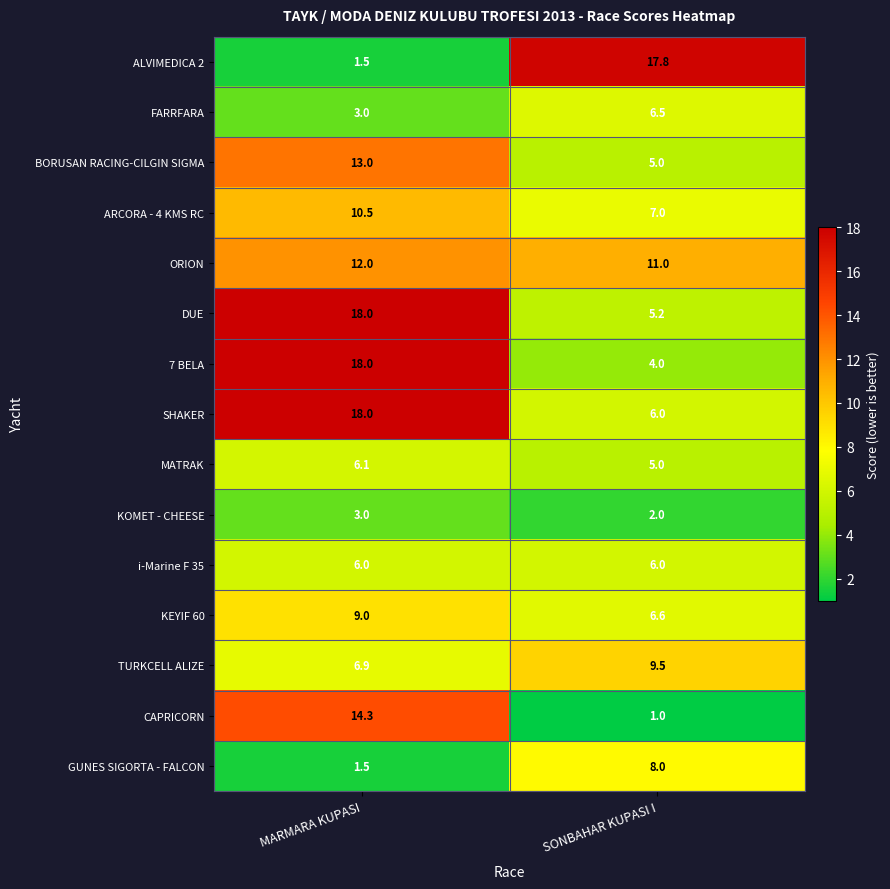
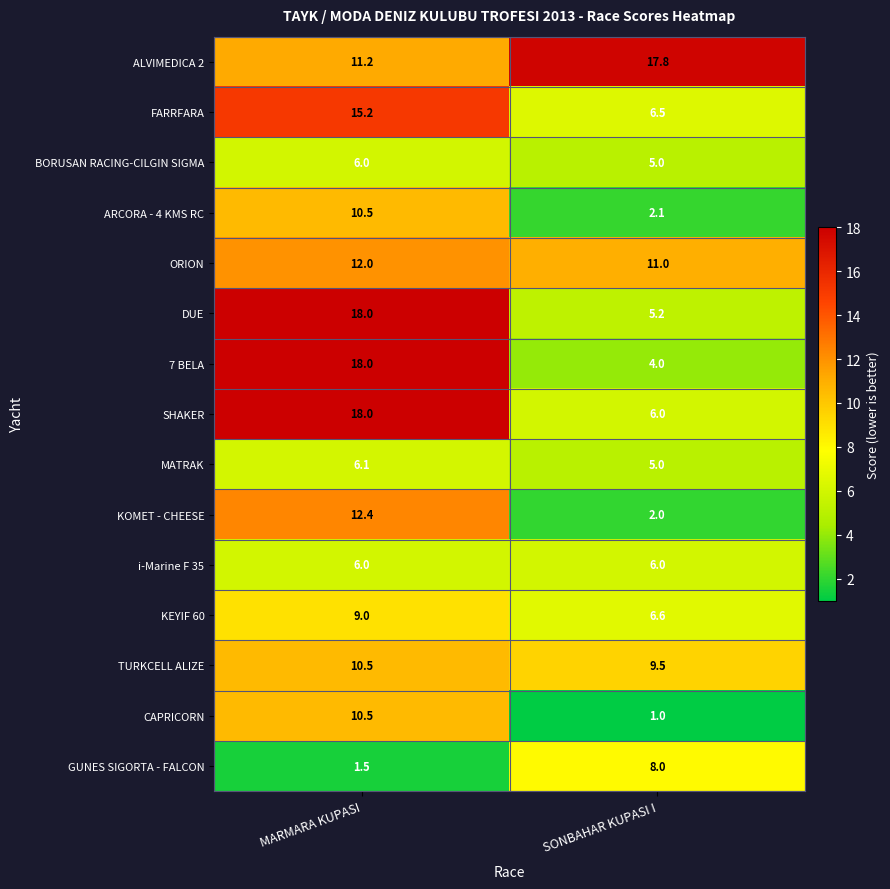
ALVIMEDICA 2, MARMARA KUPASI: 1.5 -> 11.2
FARRFARA, MARMARA KUPASI: 3.0 -> 15.2
BORUSAN RACING-CILGIN SIGMA, MARMARA KUPASI: 13.0 -> 6.0
ARCORA - 4 KMS RC, SONBAHAR KUPASI I: 7.0 -> 2.1
KOMET - CHEESE, MARMARA KUPASI: 3.0 -> 12.4
TURKCELL ALIZE, MARMARA KUPASI: 6.9 -> 10.5
CAPRICORN, MARMARA KUPASI: 14.3 -> 10.5
